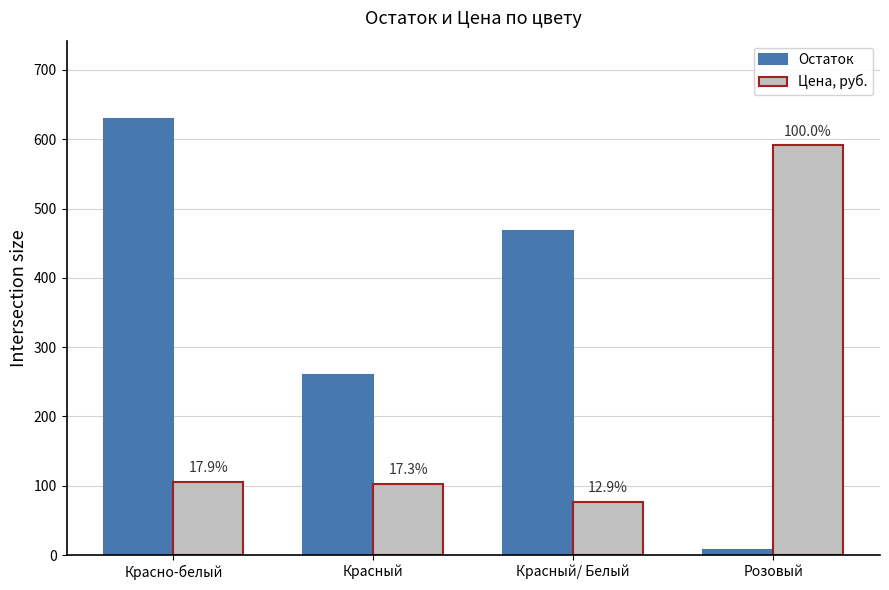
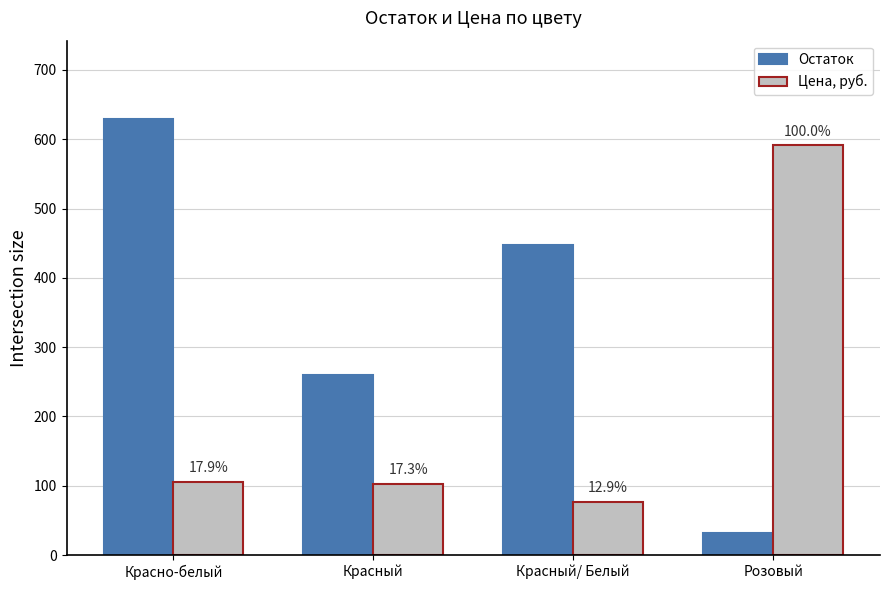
Остаток, Красный/ Белый: 470 -> 450
Остаток, Розовый: 10 -> 30
